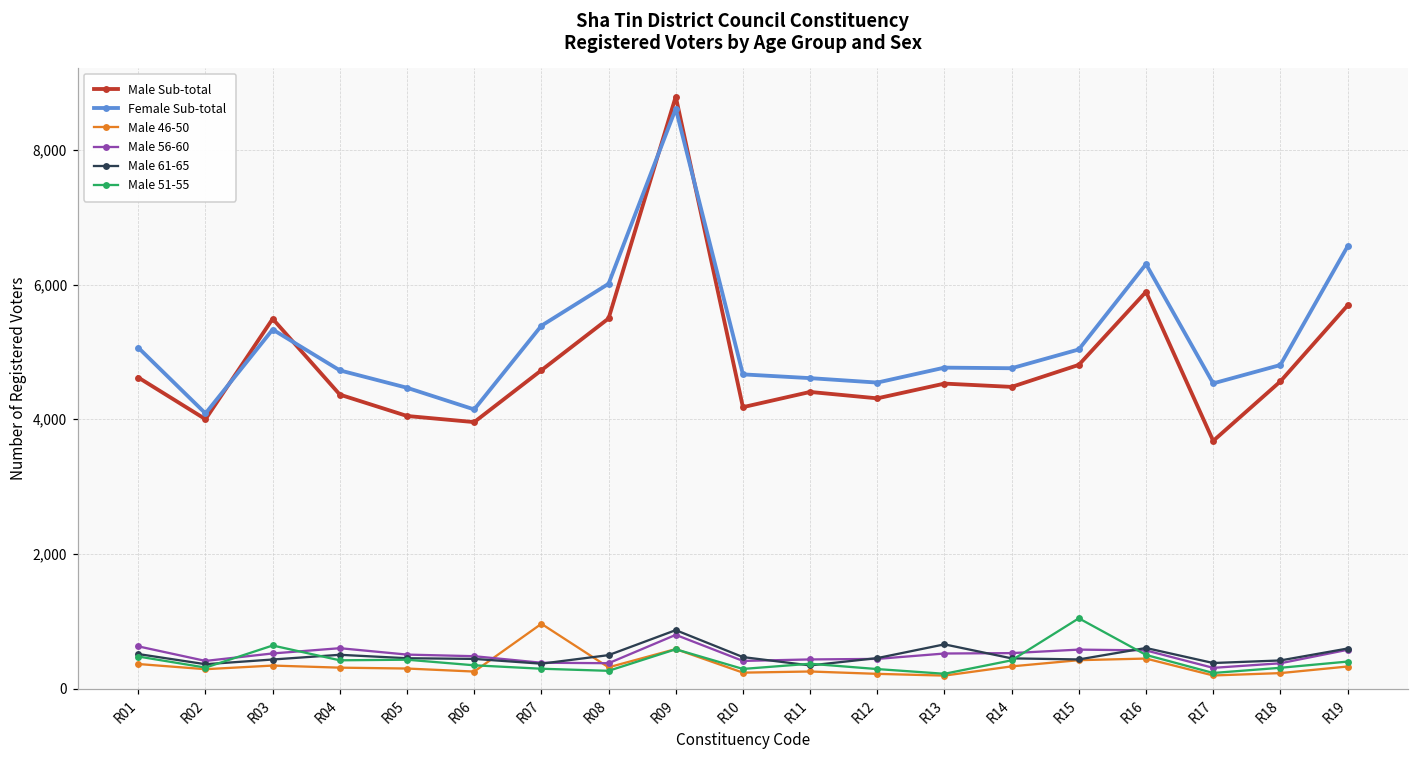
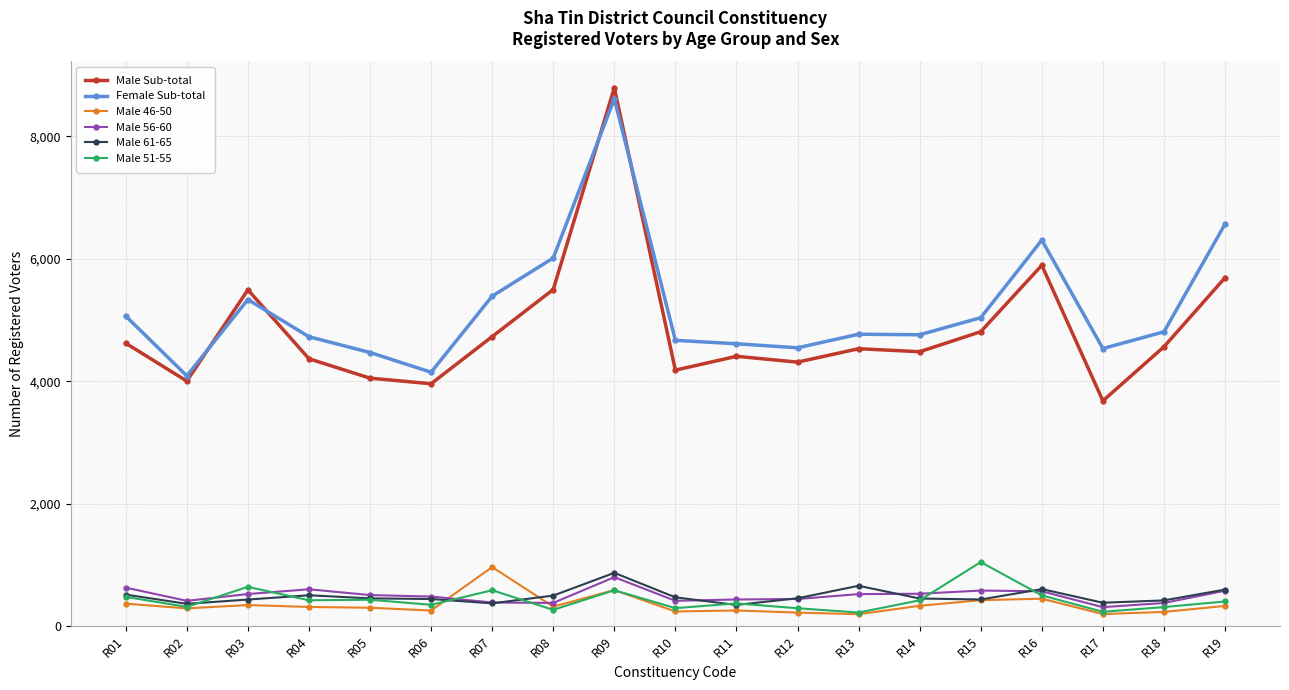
Male 51-55, R07: 300 -> 600
